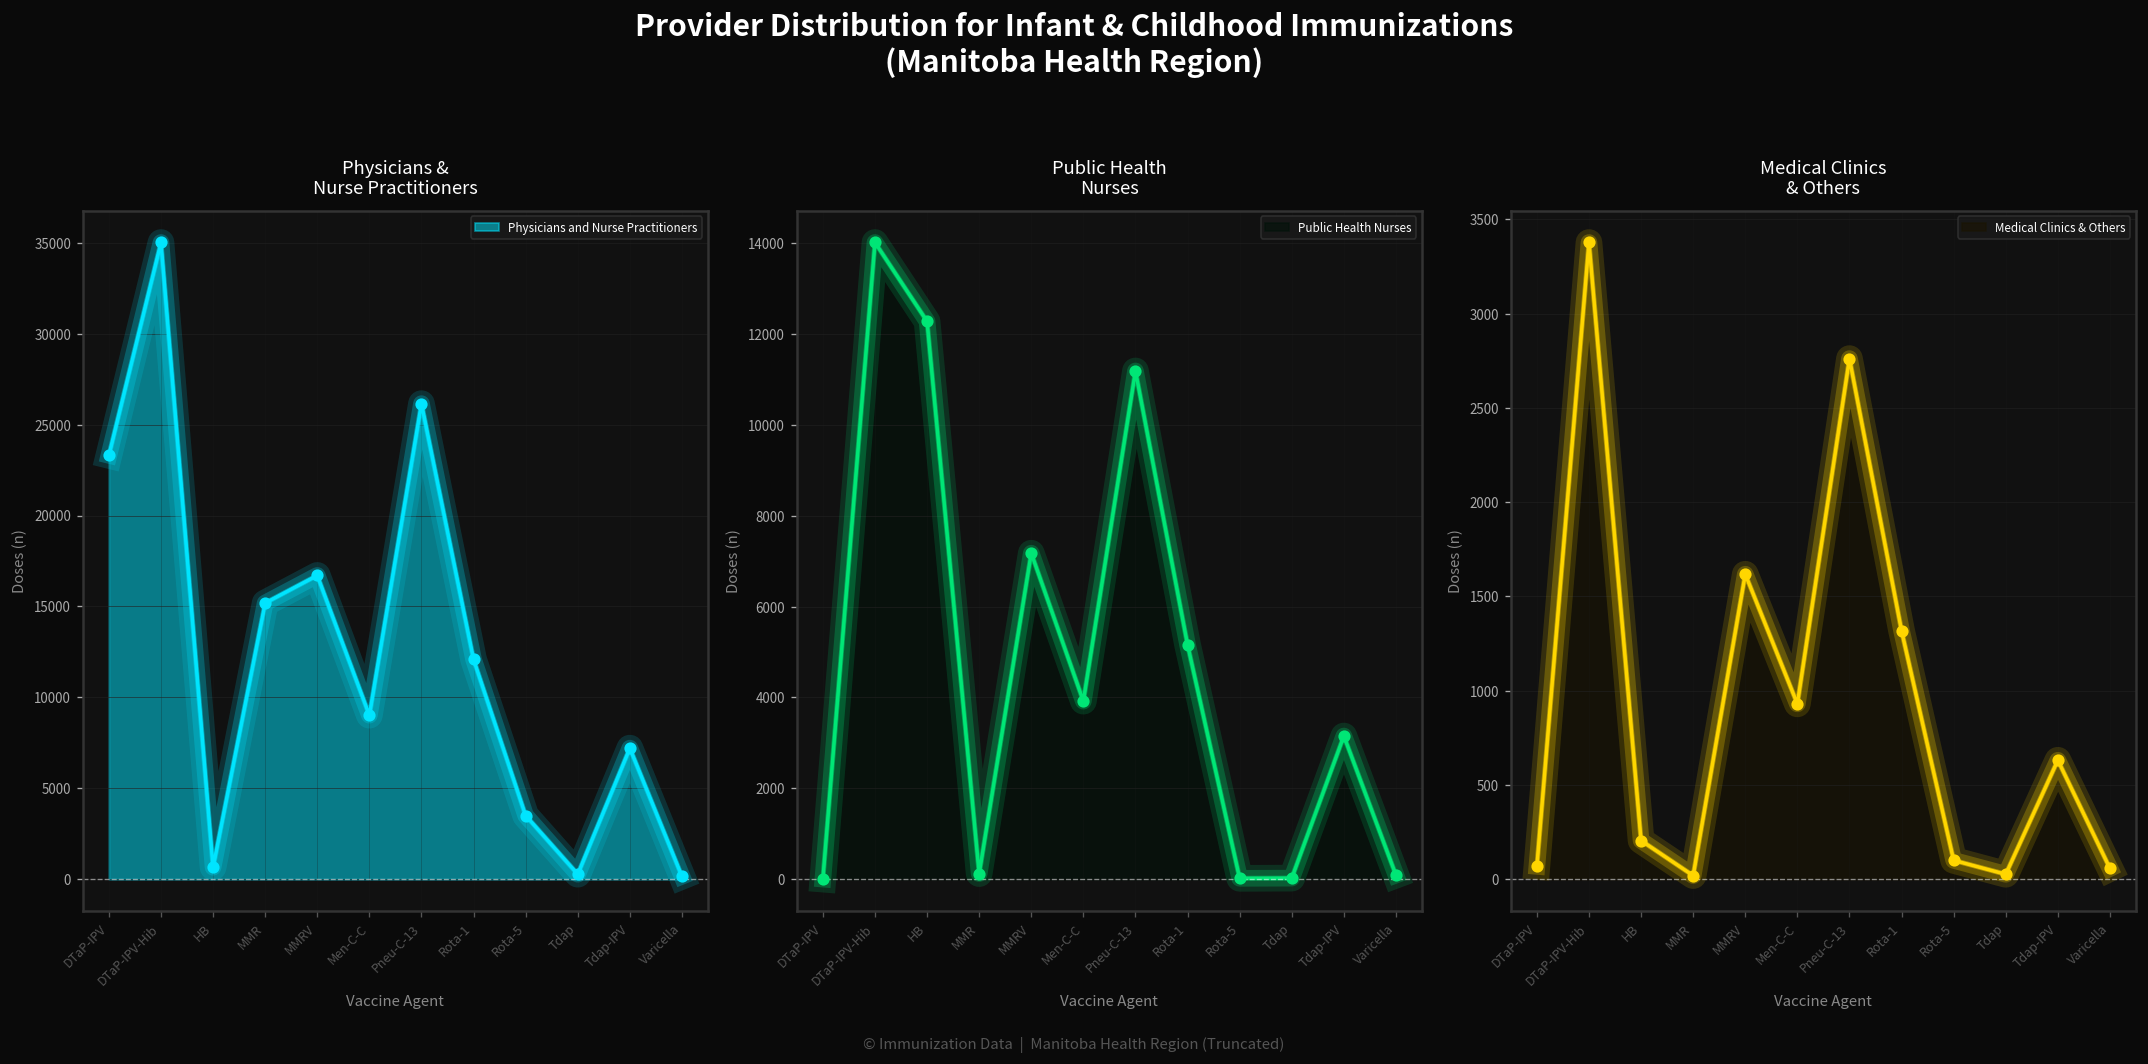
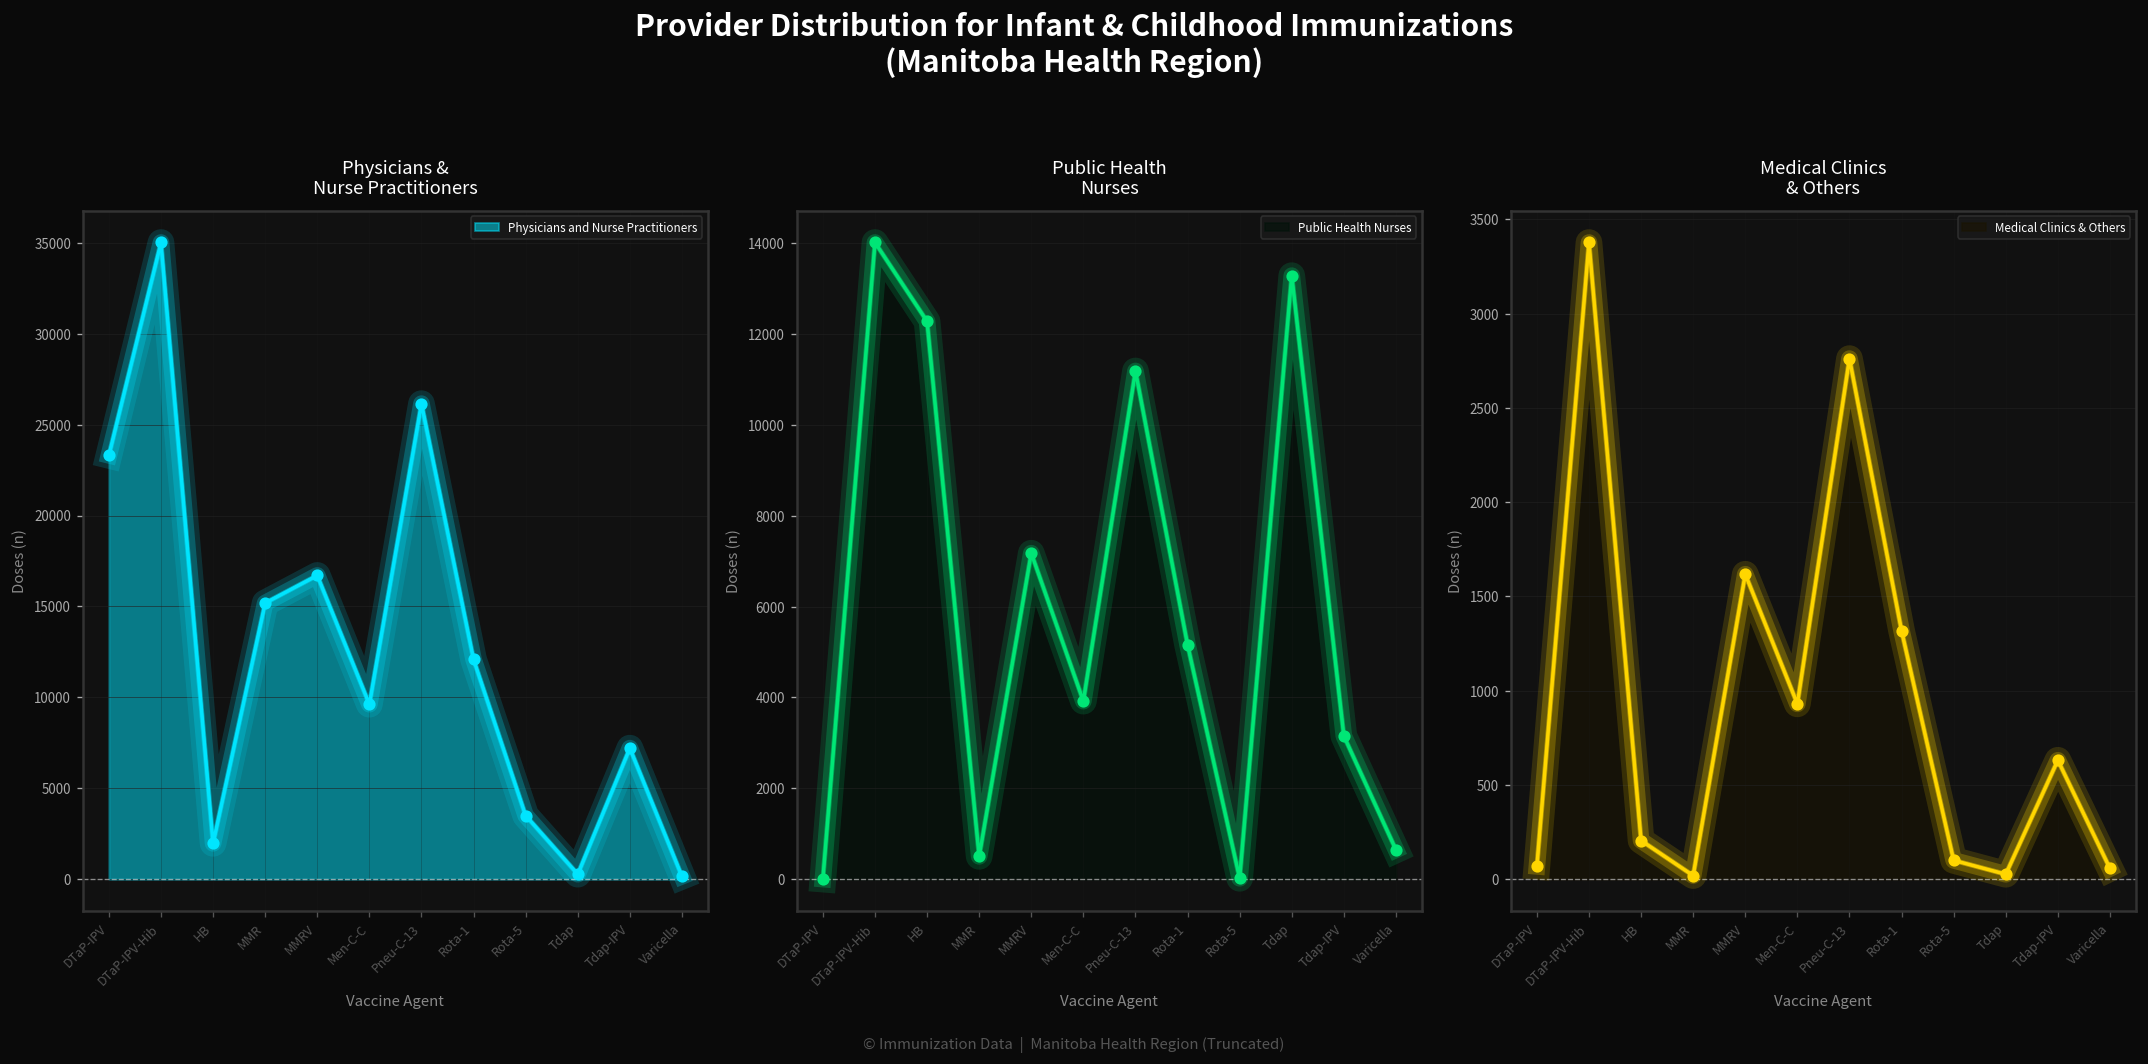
Physicians & Nurse Practitioners, HB: 700 -> 2000
Physicians & Nurse Practitioners, Men-C-C: 9000 -> 9600
Public Health Nurses, MMR: 100 -> 500
Public Health Nurses, Tdap: 0 -> 13300
Public Health Nurses, Varicella: 100 -> 600
